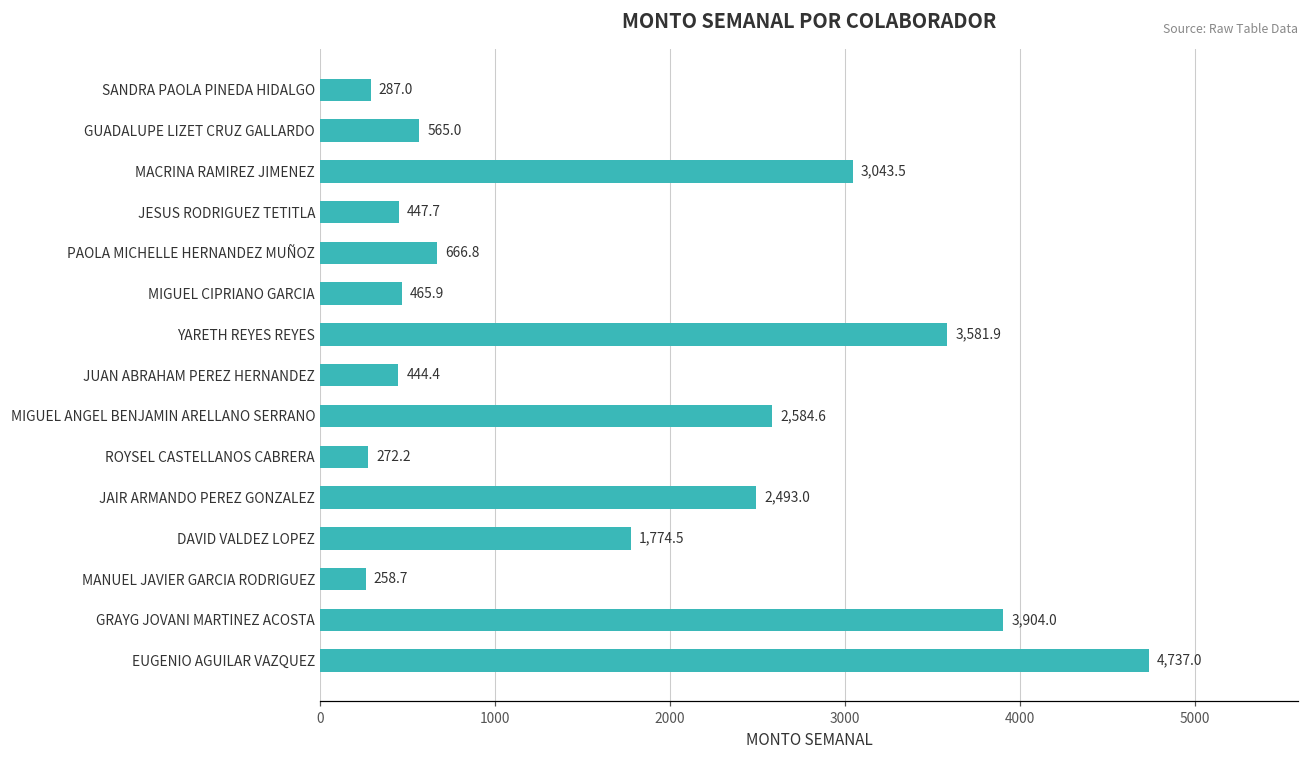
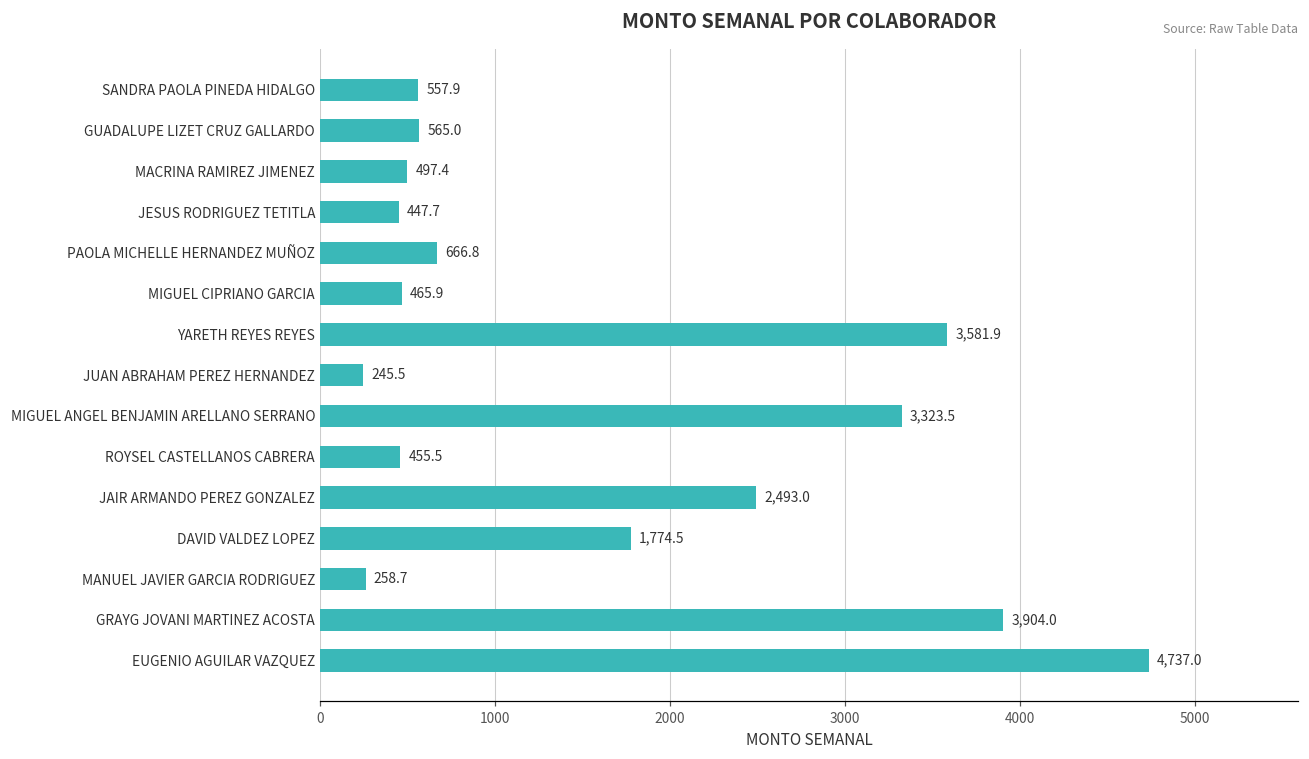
SANDRA PAOLA PINEDA HIDALGO: 287.0 -> 557.9
MACRINA RAMIREZ JIMENEZ: 3,043.5 -> 497.4
JUAN ABRAHAM PEREZ HERNANDEZ: 444.4 -> 245.5
MIGUEL ANGEL BENJAMIN ARELLANO SERRANO: 2,584.6 -> 3,323.5
ROYSEL CASTELLANOS CABRERA: 272.2 -> 455.5
